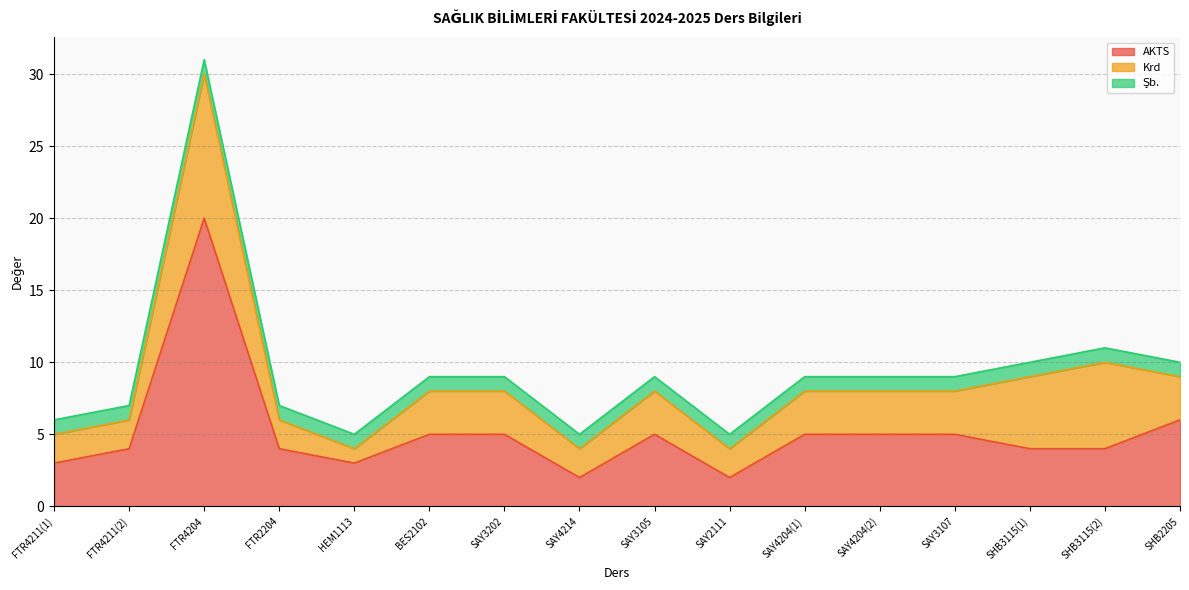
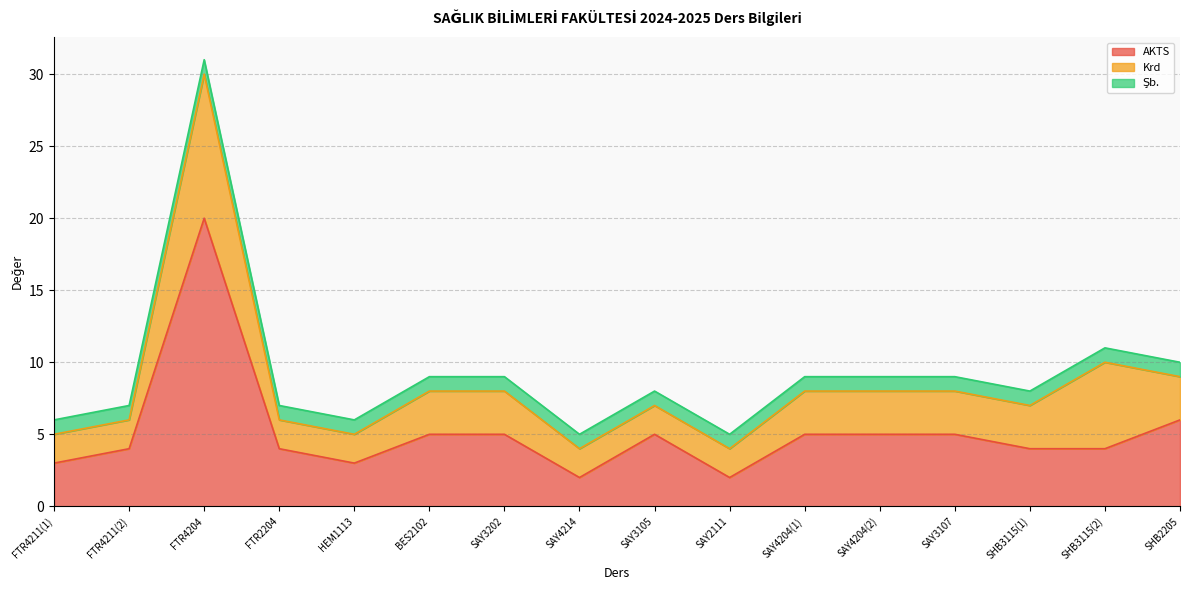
Krd, HEM1113: 1 -> 2
Krd, SAY3105: 3 -> 2
Krd, SHB3115(1): 5 -> 3
